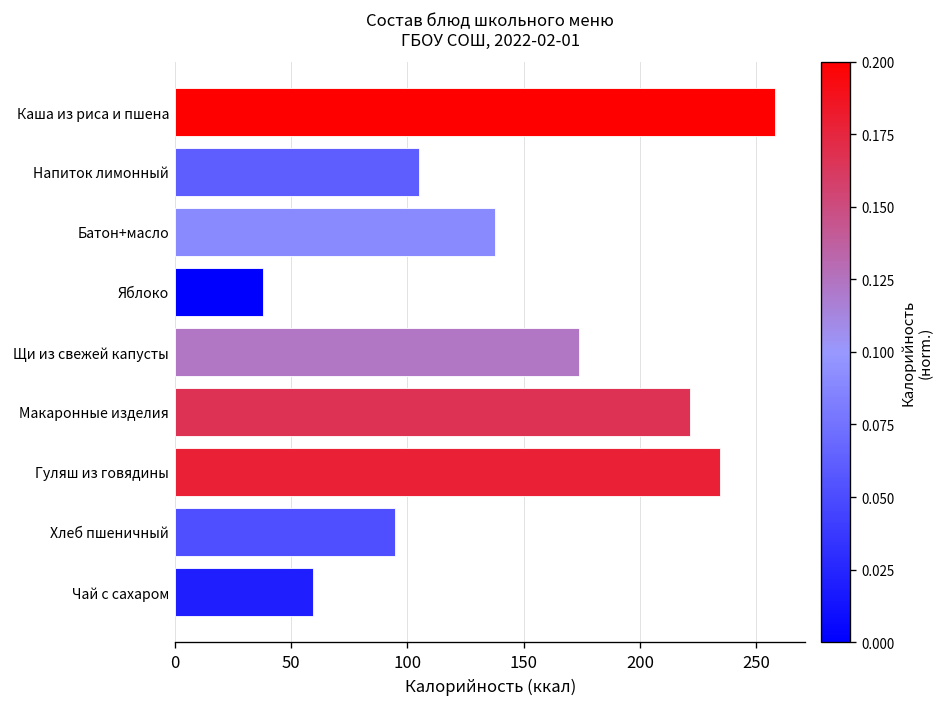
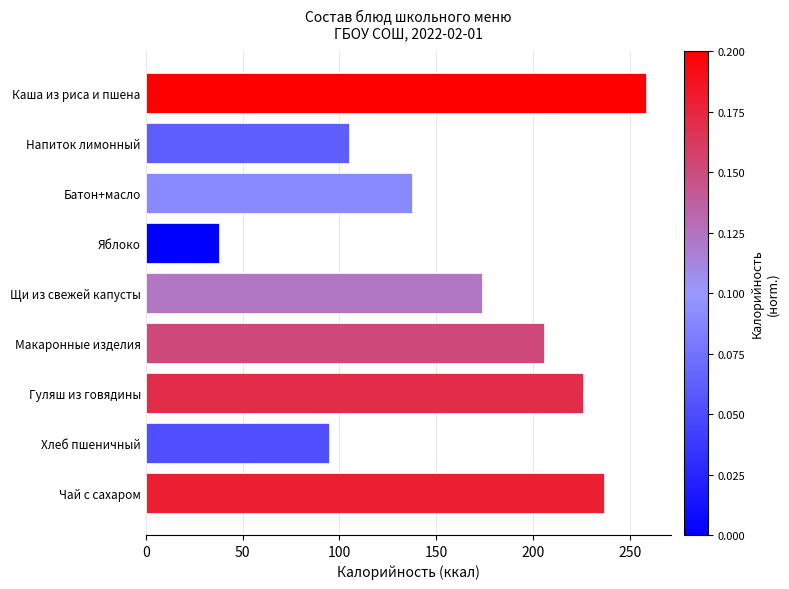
Макаронные изделия: 221 -> 205
Гуляш из говядины: 234 -> 226
Чай с сахаром: 59 -> 237
